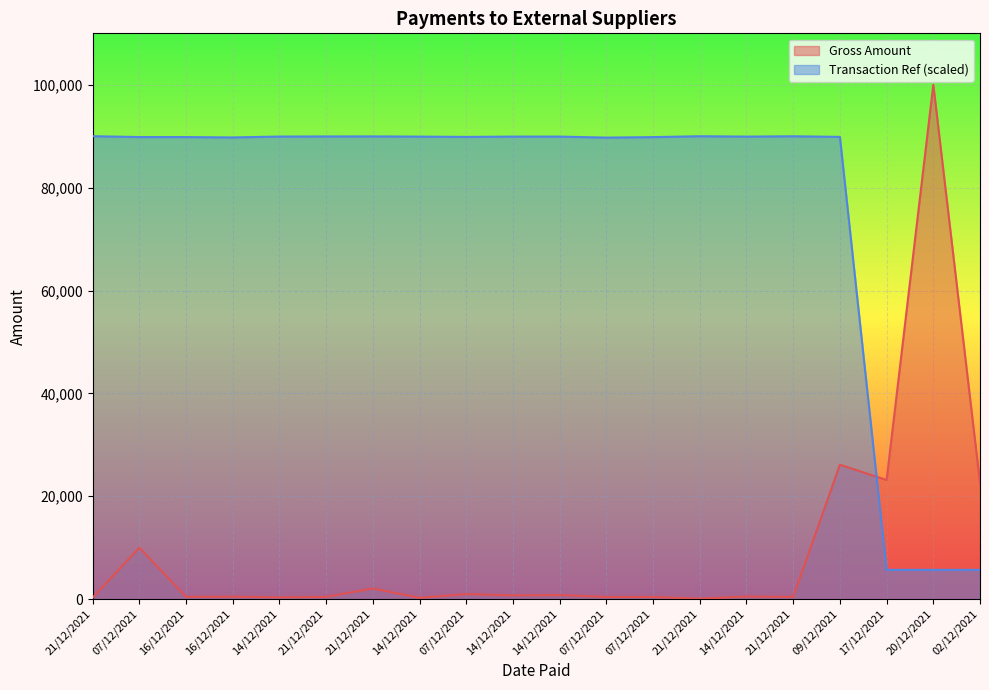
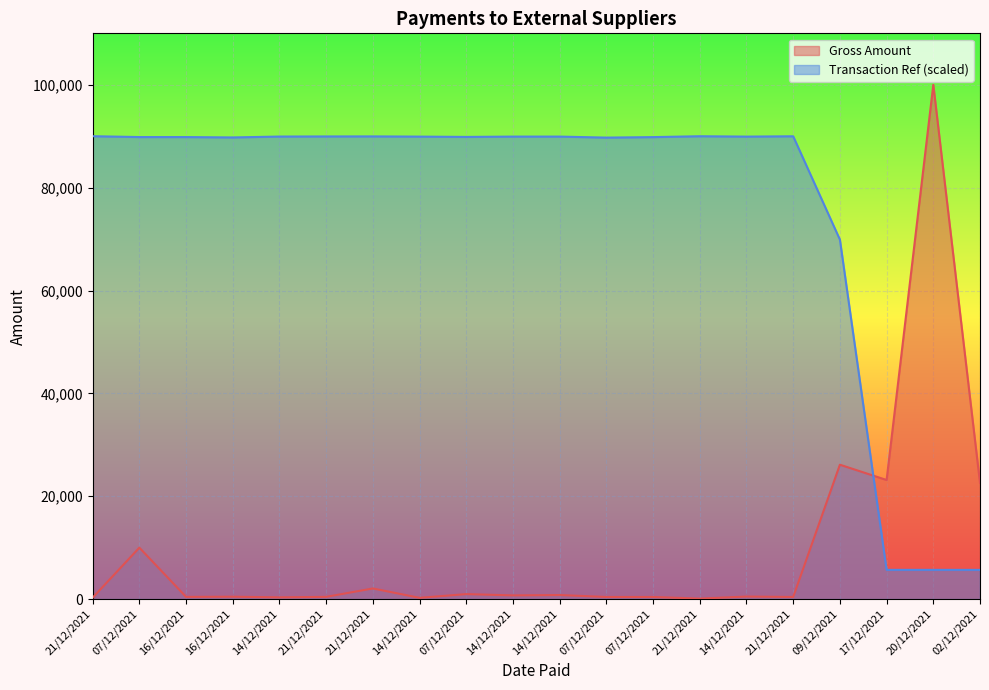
Transaction Ref (scaled), 09/12/2021: 90,000 -> 70,000
